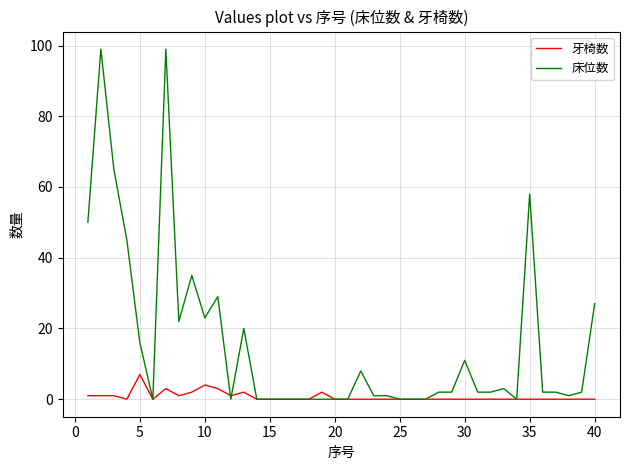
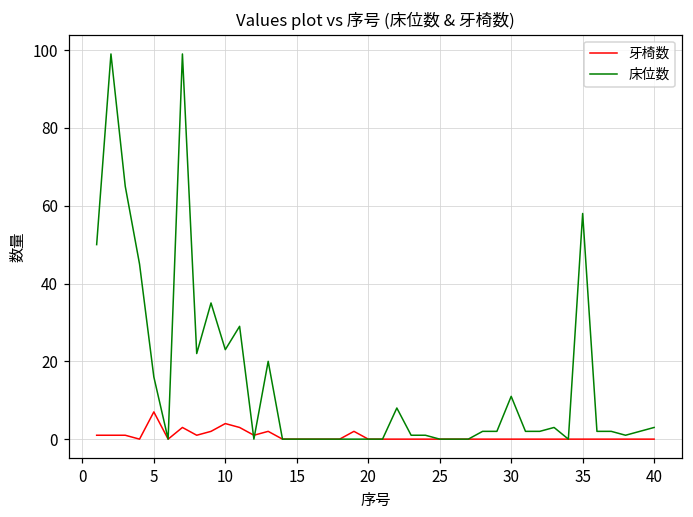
床位数, 40: 27 -> 3
